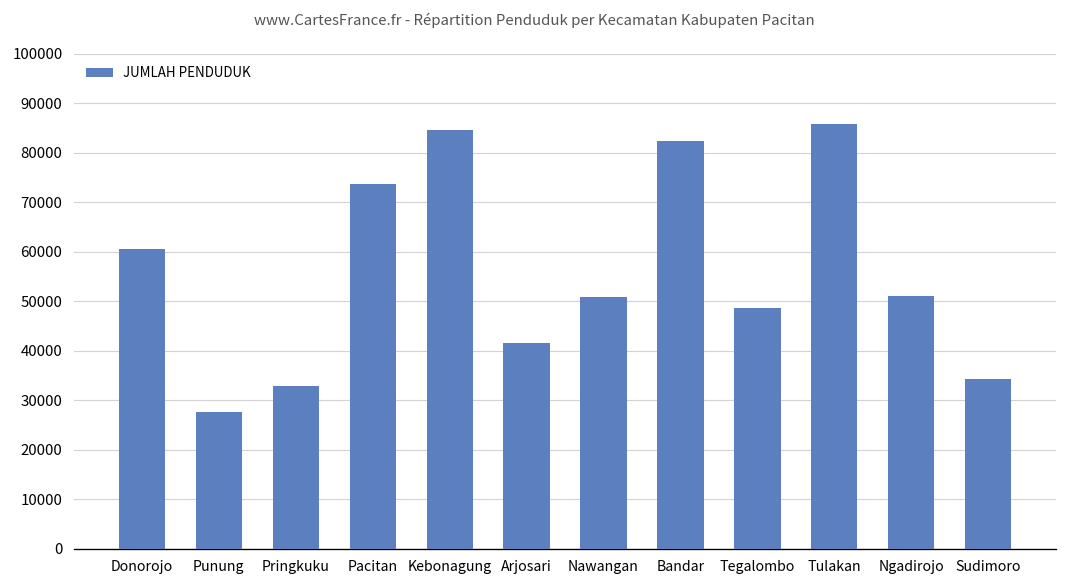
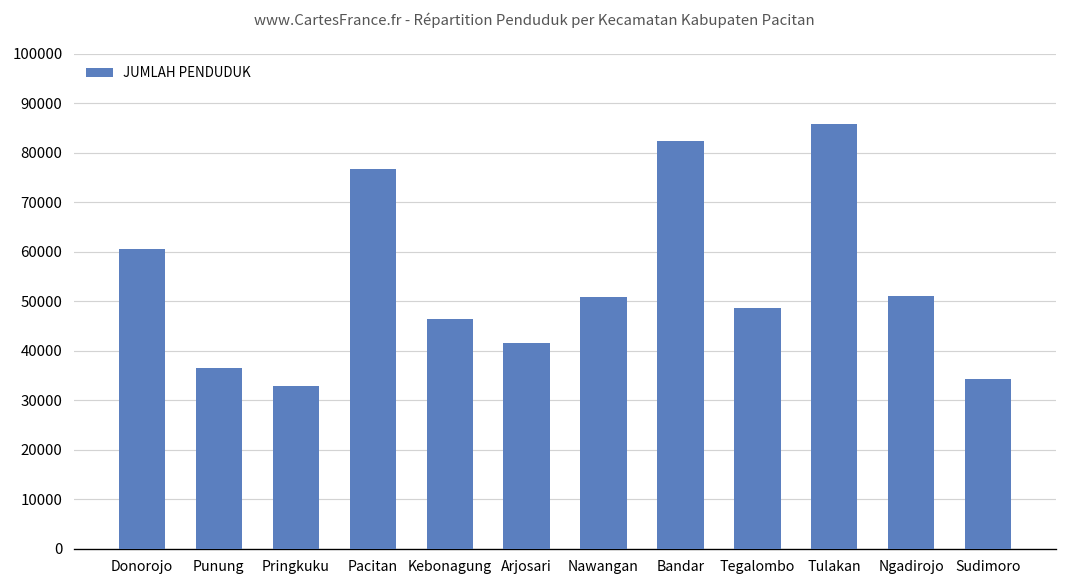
Punung: 28000 -> 36000
Pacitan: 74000 -> 77000
Kebonagung: 85000 -> 46000
